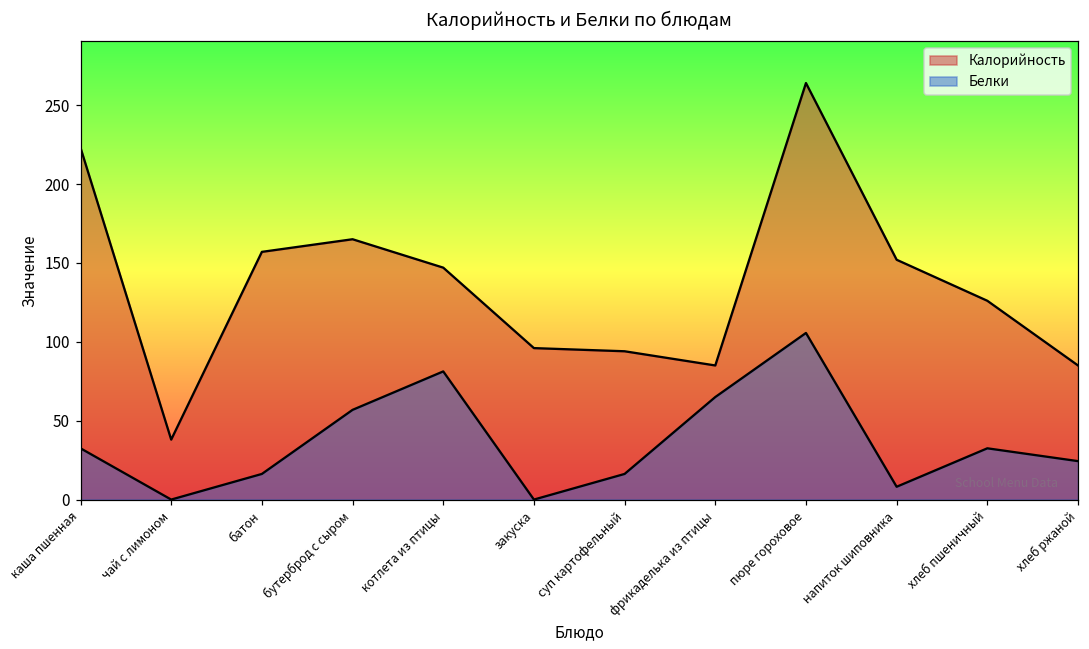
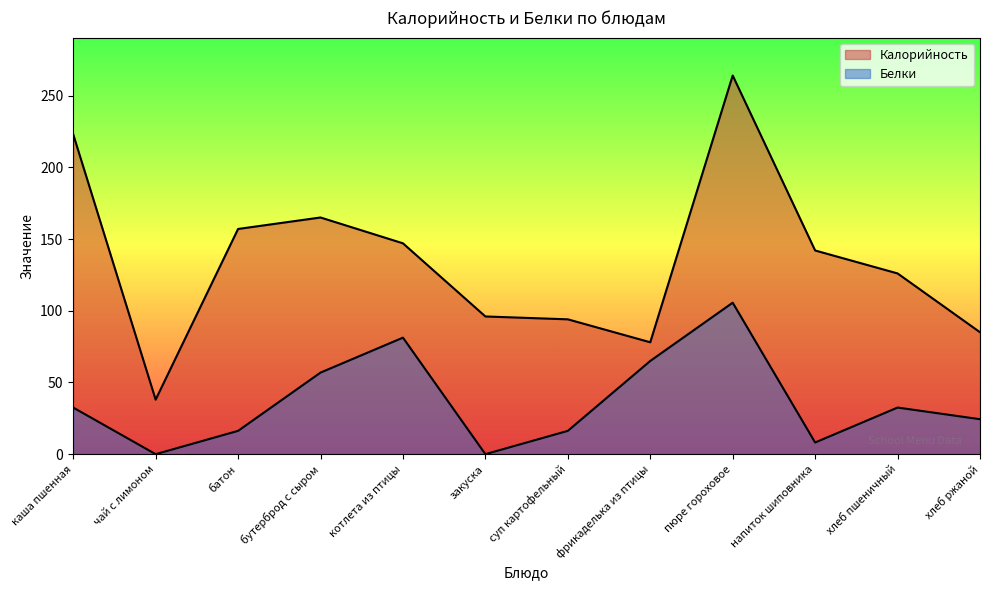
Калорийность, фрикаделька из птицы: 85 -> 78
Калорийность, напиток шиповника: 152 -> 142
